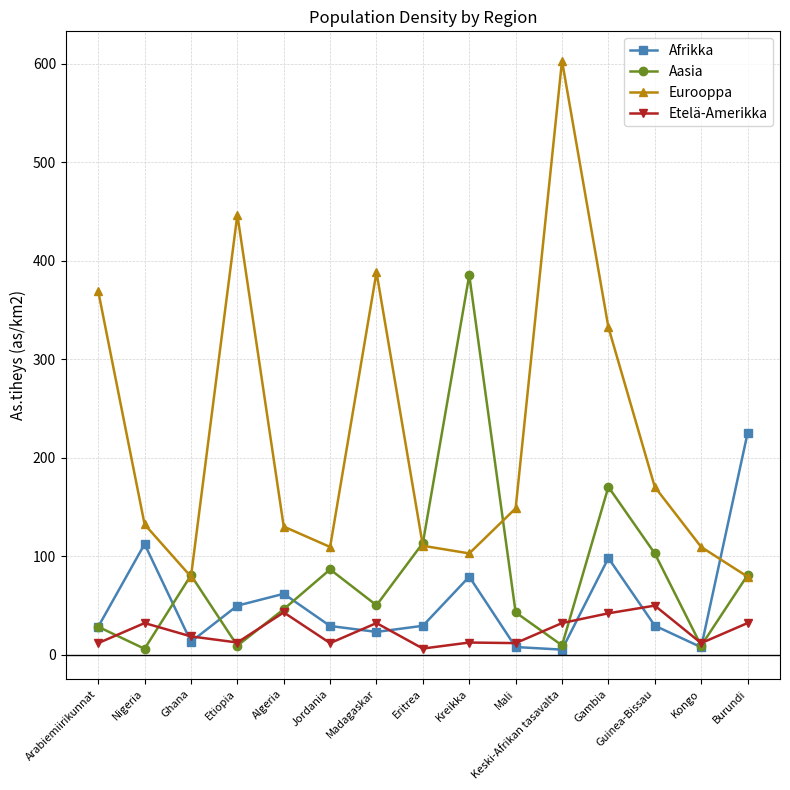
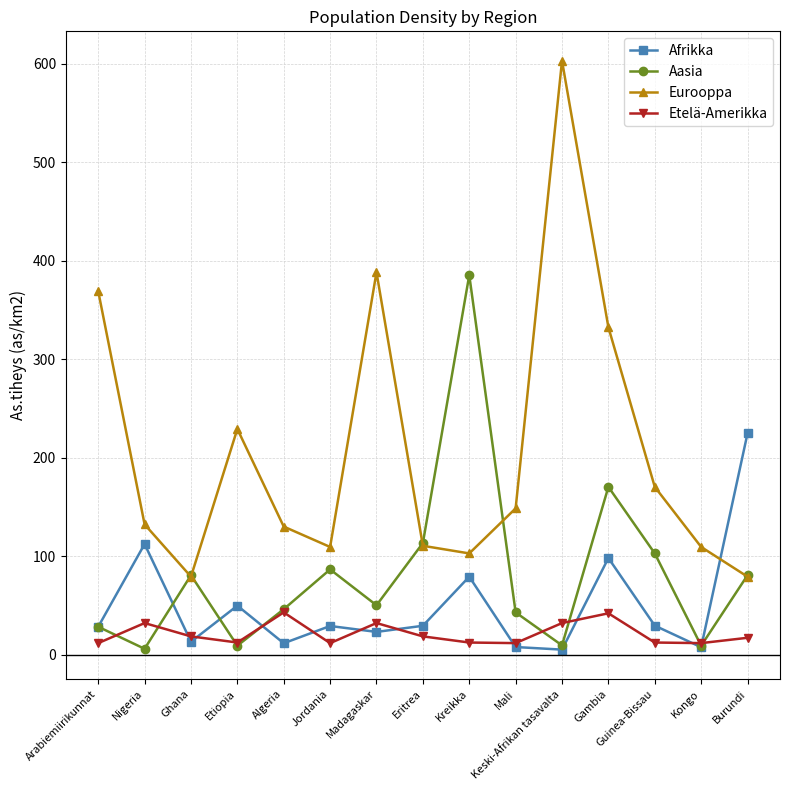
Eurooppa, Etiopia: 450 -> 230
Afrikka, Algeria: 60 -> 10
Etelä-Amerikka, Eritrea: 10 -> 20
Etelä-Amerikka, Guinea-Bissau: 50 -> 10
Etelä-Amerikka, Burundi: 30 -> 20
